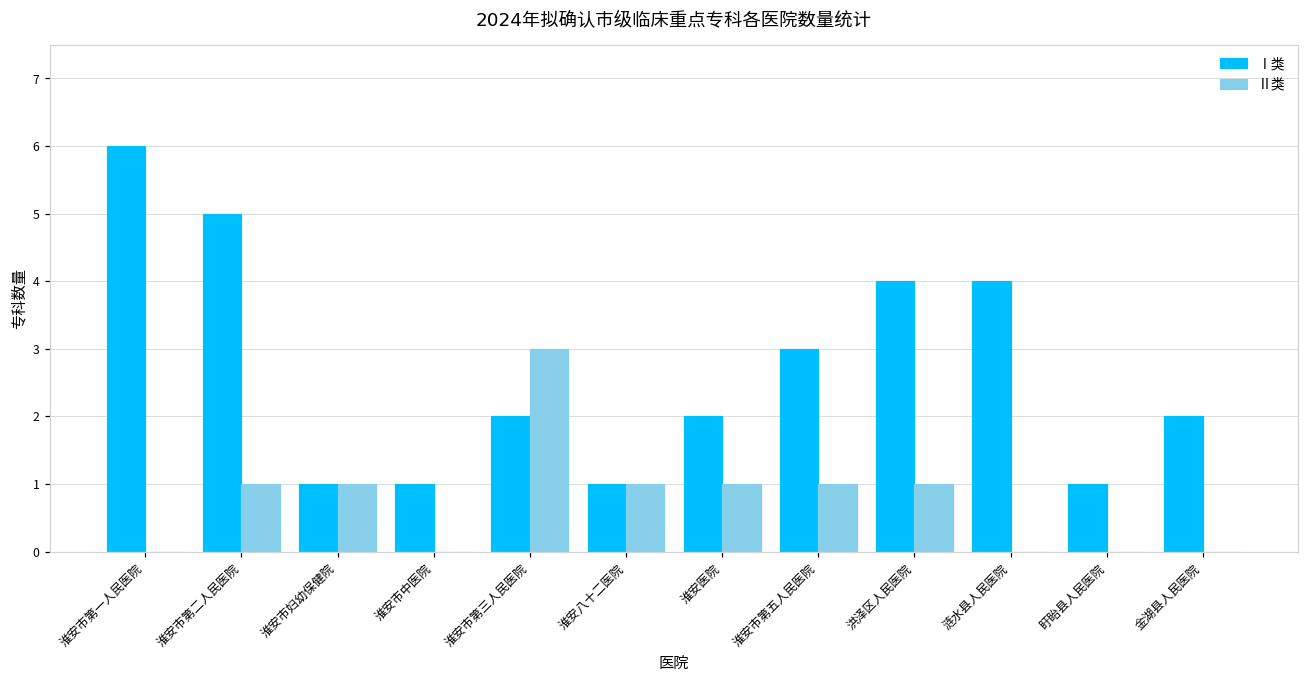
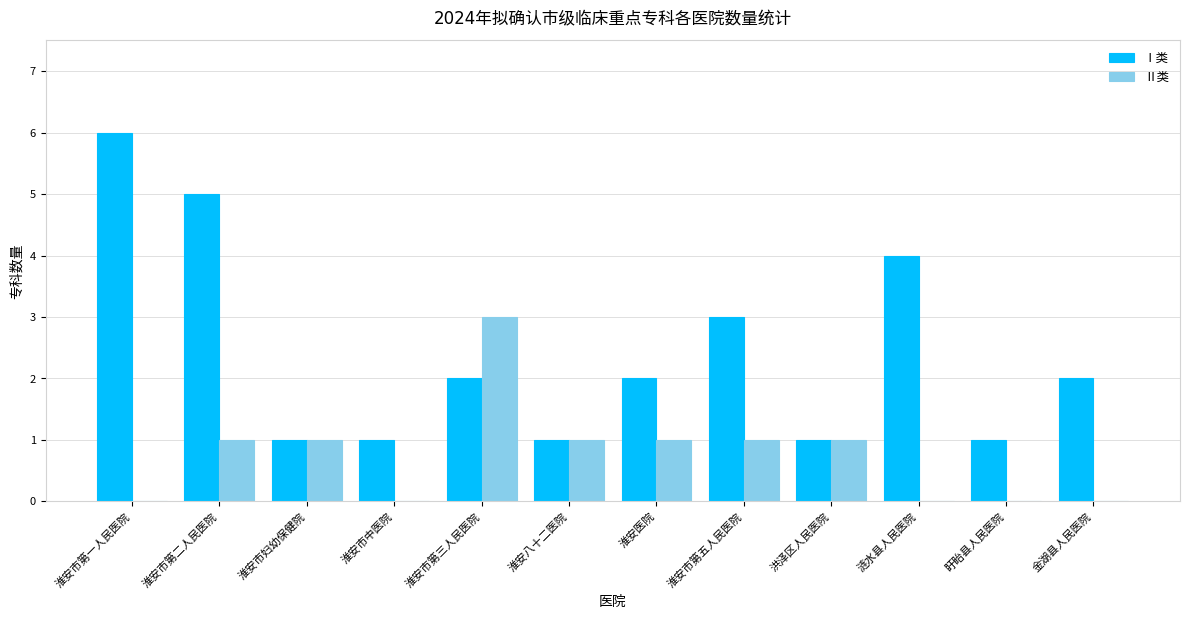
Ⅰ类, 洪泽区人民医院: 4 -> 1
